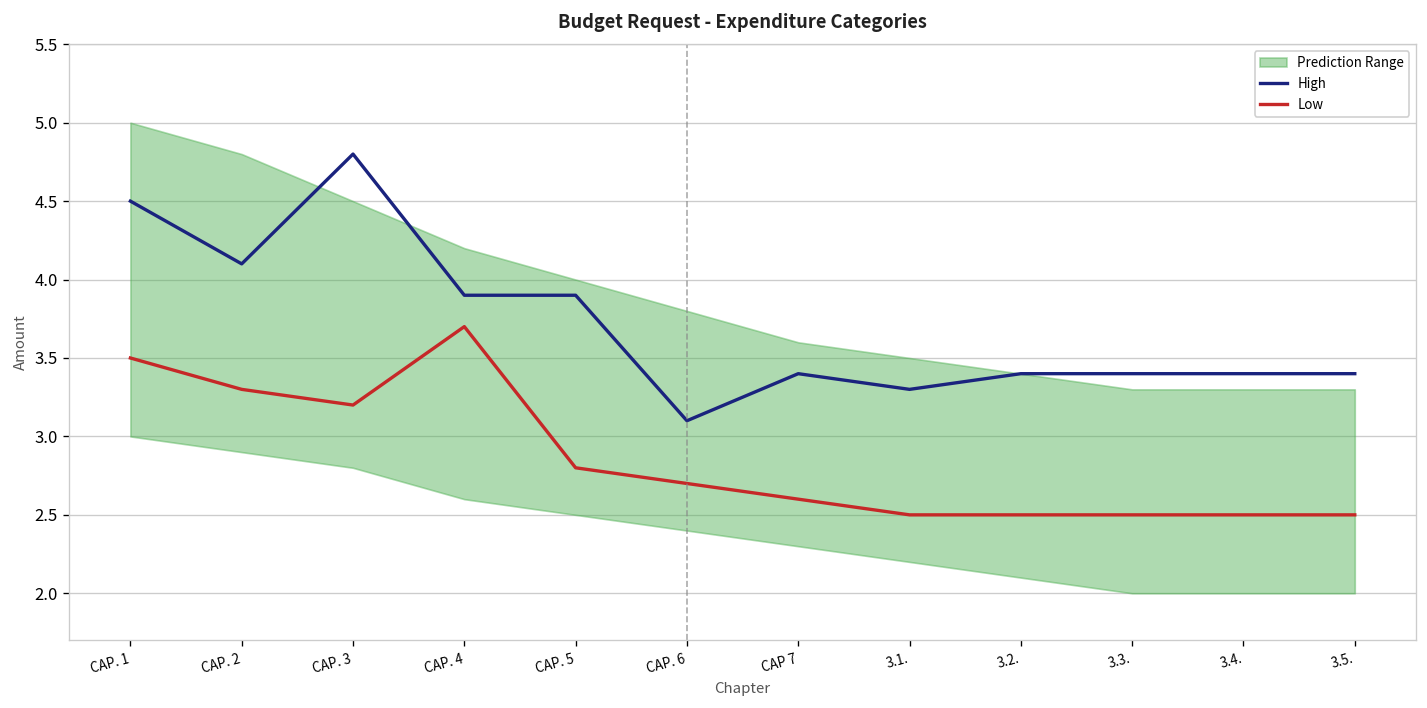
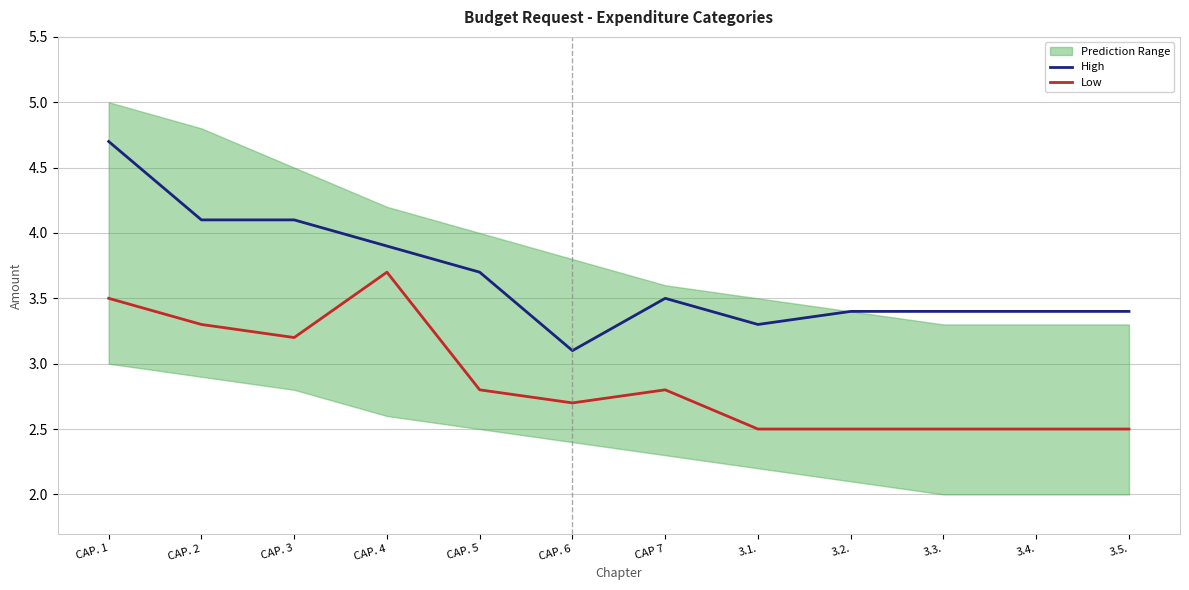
High, CAP. 1: 4.5 -> 4.7
High, CAP. 3: 4.8 -> 4.1
High, CAP. 5: 3.9 -> 3.7
High, CAP 7: 3.4 -> 3.5
Low, CAP 7: 2.6 -> 2.8
